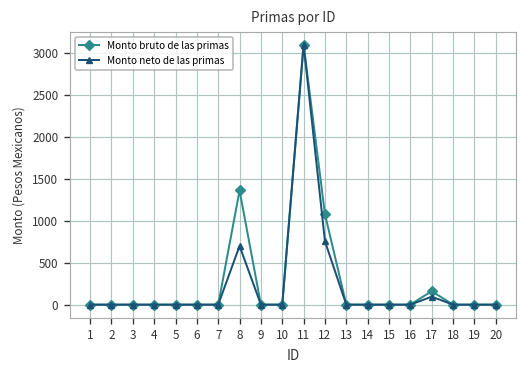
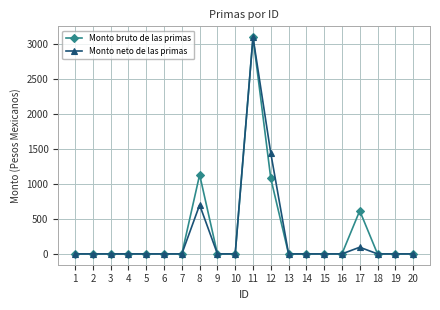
Monto bruto de las primas, 8: 1400 -> 1100
Monto neto de las primas, 12: 800 -> 1400
Monto bruto de las primas, 17: 200 -> 600
